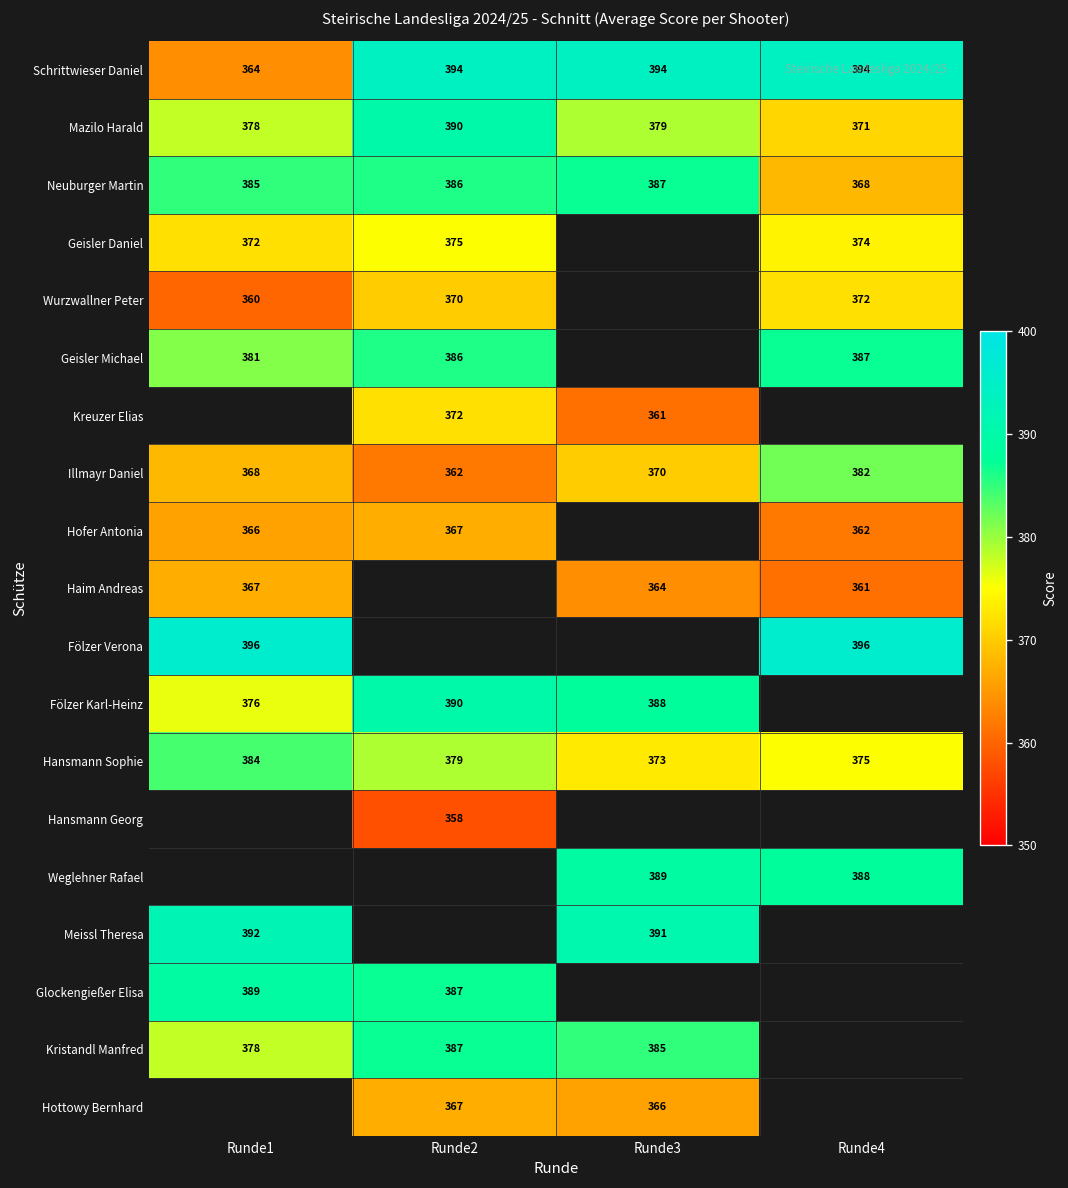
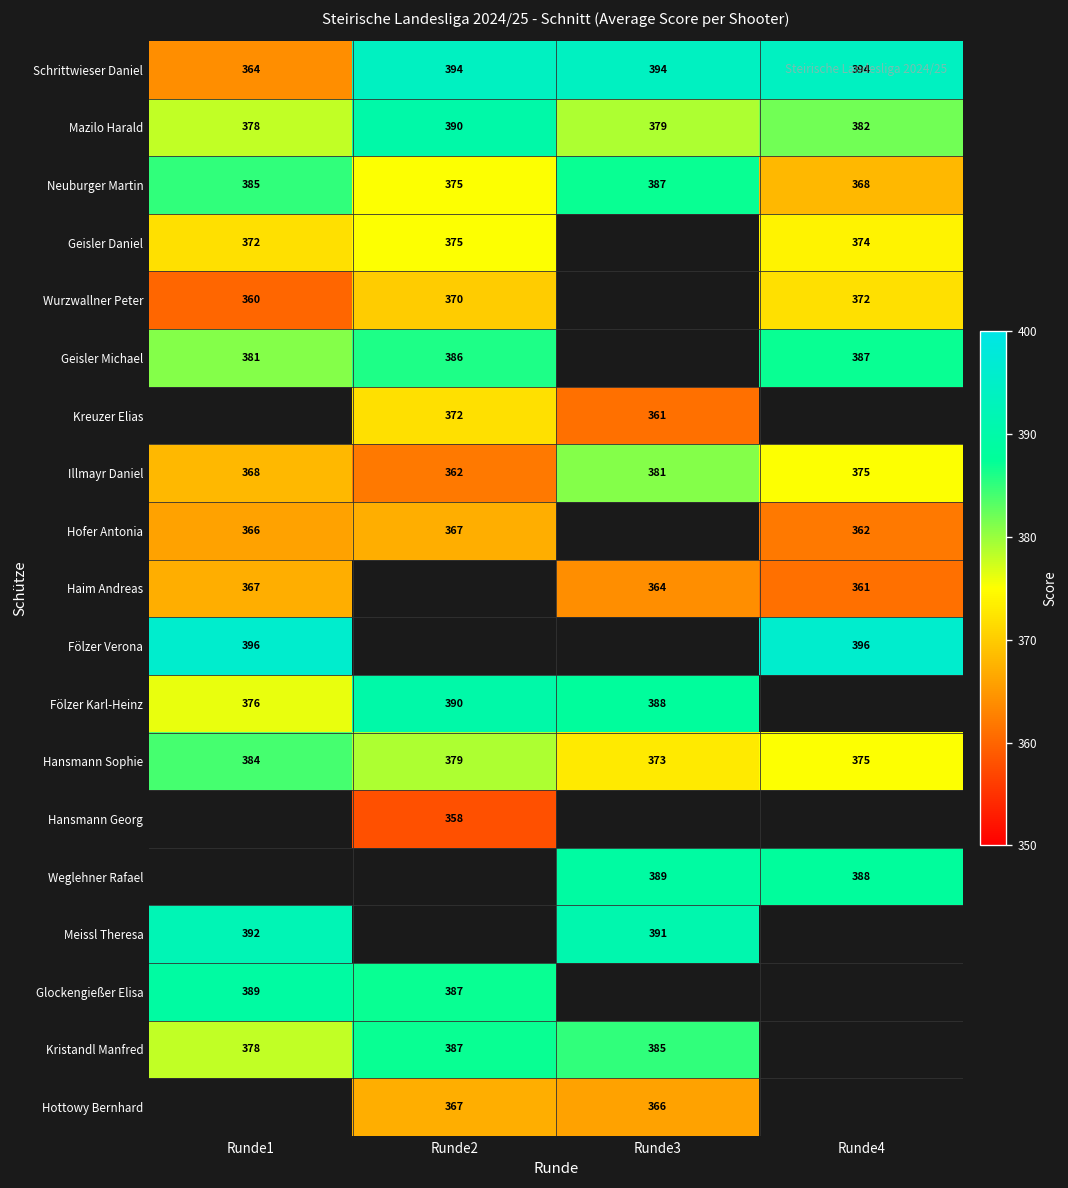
Mazilo Harald, Runde4: 371 -> 382
Neuburger Martin, Runde2: 386 -> 375
Illmayr Daniel, Runde3: 370 -> 381
Illmayr Daniel, Runde4: 382 -> 375
